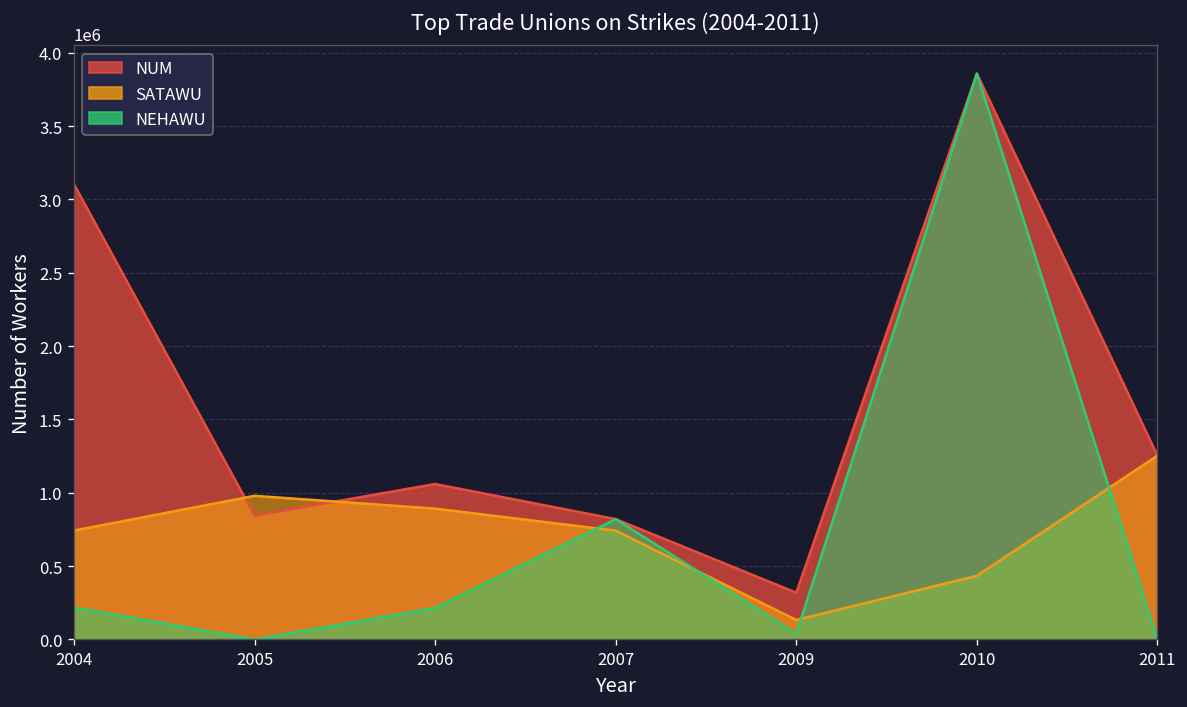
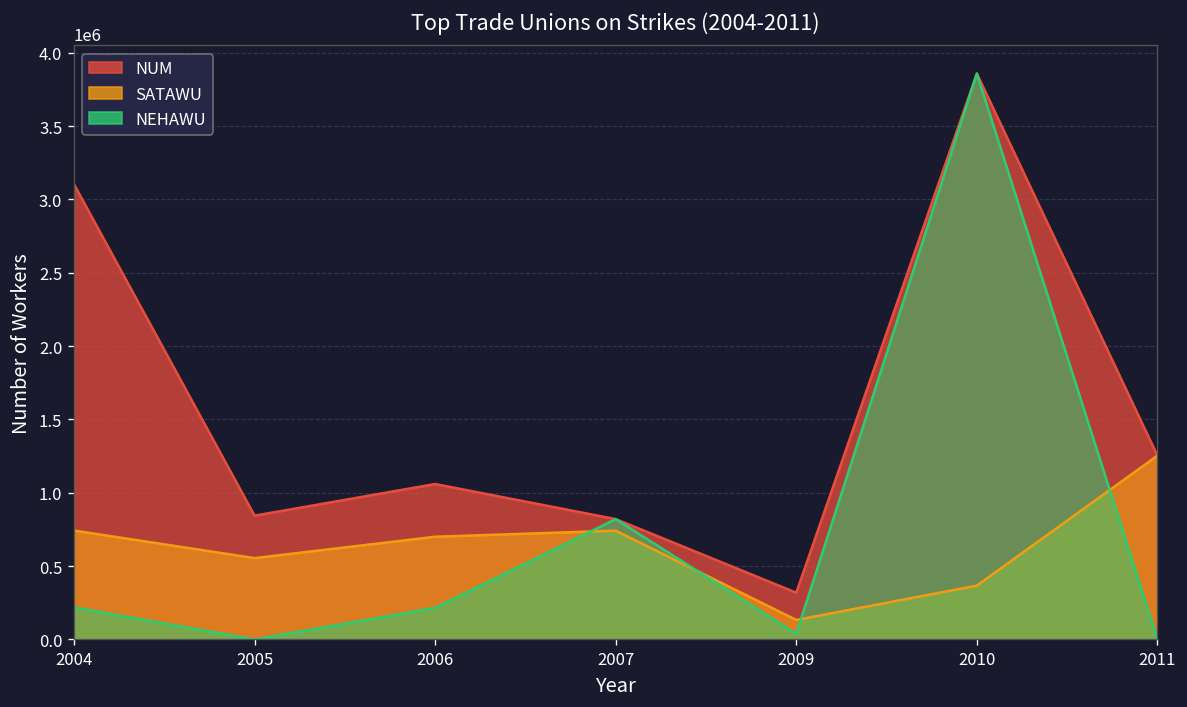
SATAWU, 2005: 980000 -> 550000
SATAWU, 2006: 890000 -> 700000
SATAWU, 2010: 430000 -> 370000
